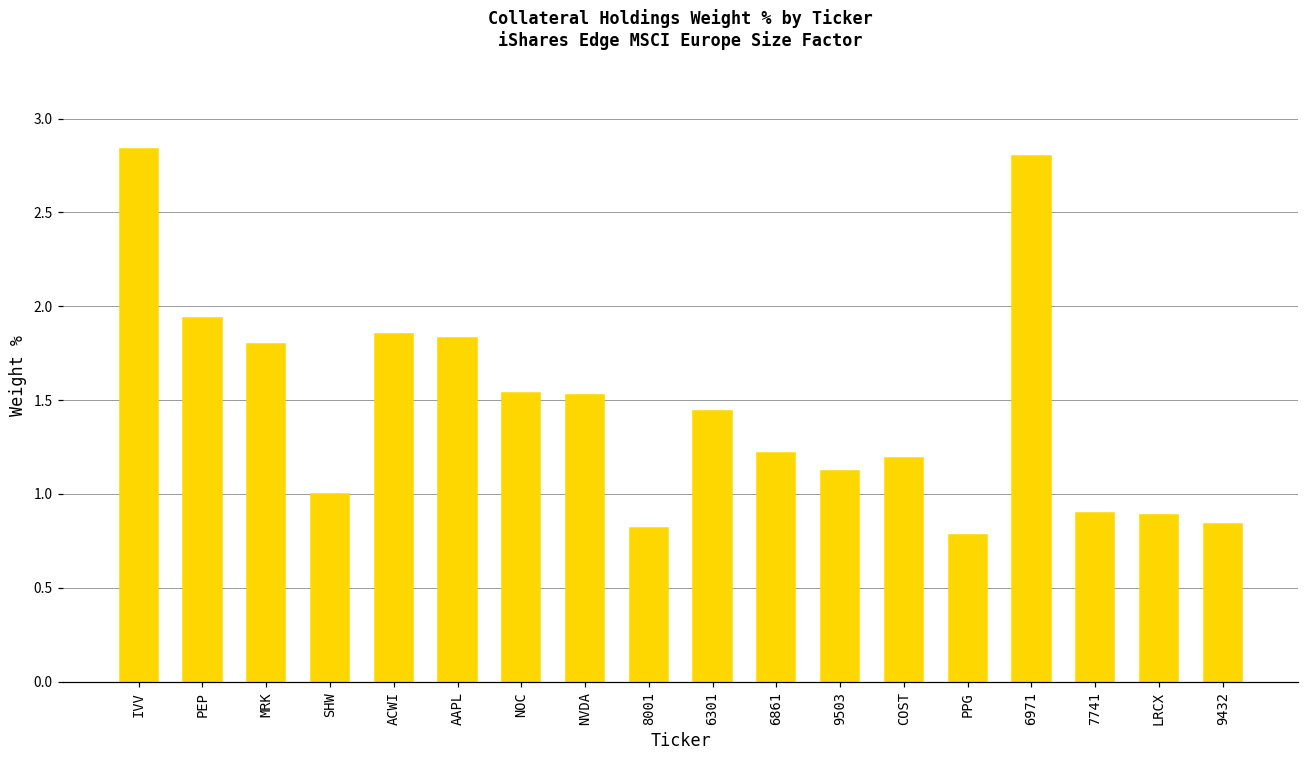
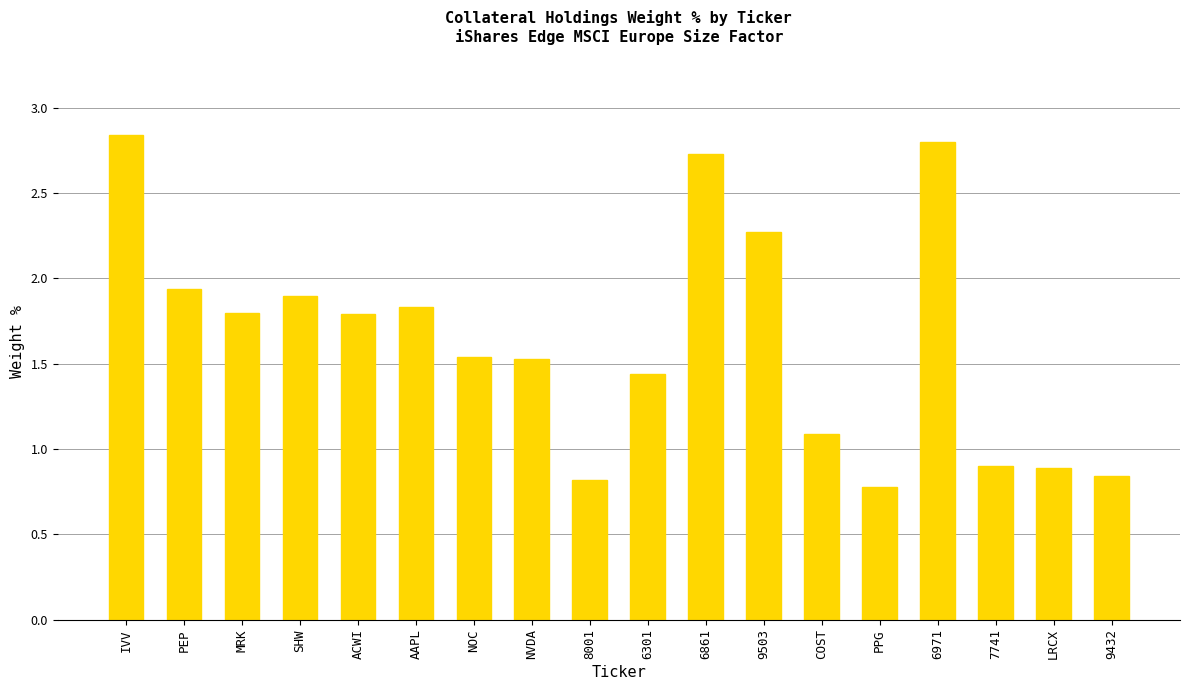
SHW: 1.0 -> 1.9
ACWI: 1.85 -> 1.79
6861: 1.22 -> 2.73
9503: 1.12 -> 2.27
COST: 1.19 -> 1.09
